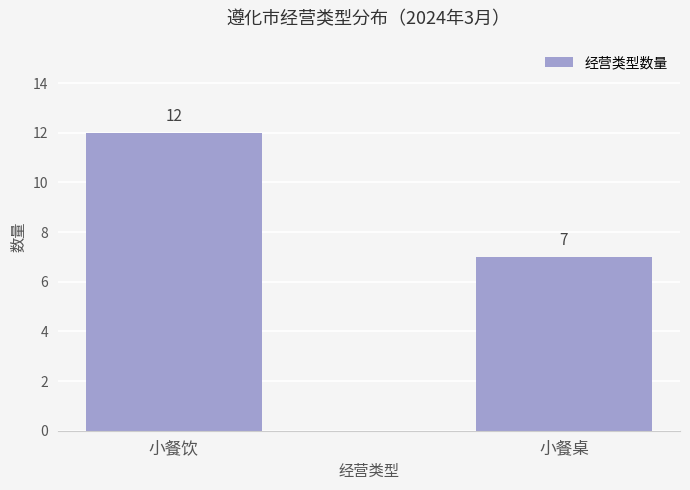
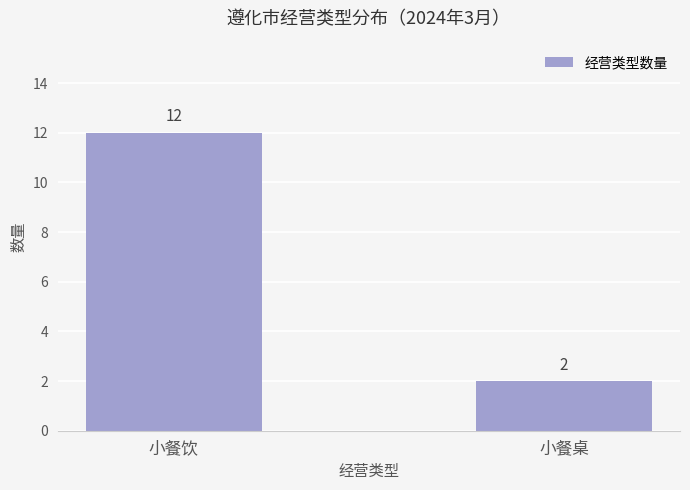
小餐桌: 7 -> 2
